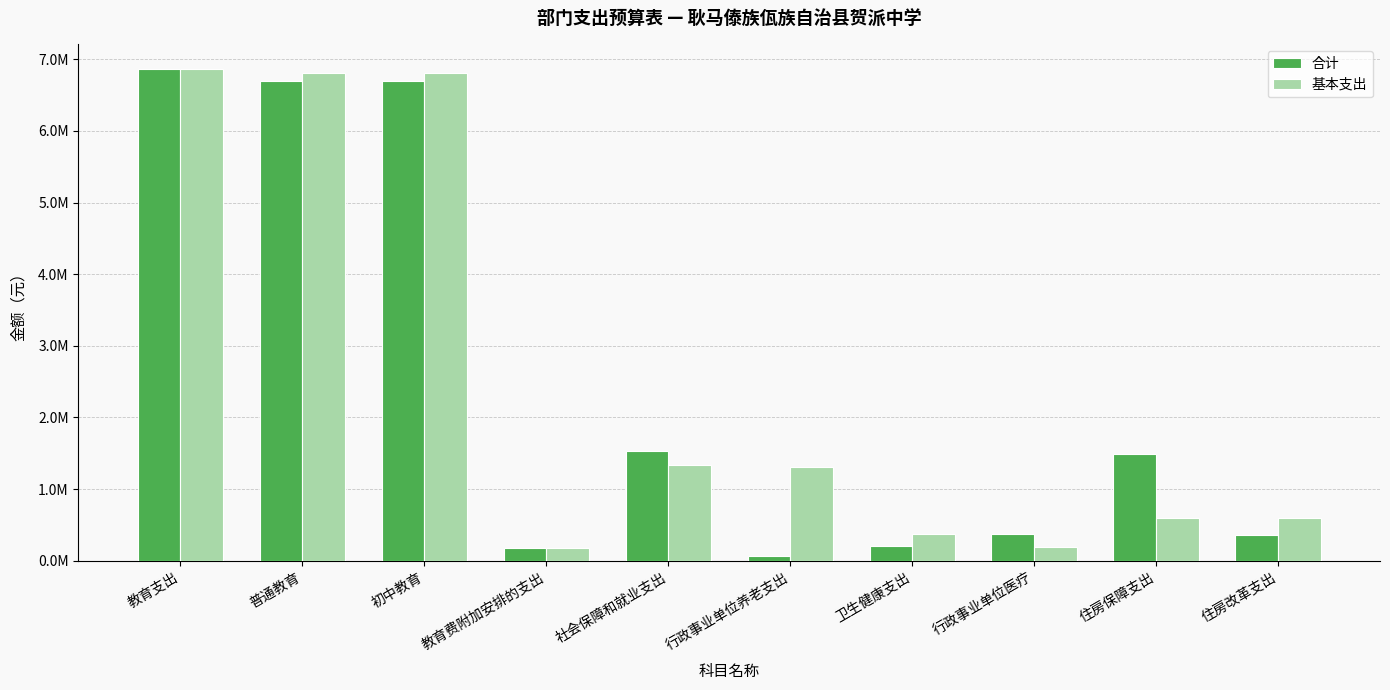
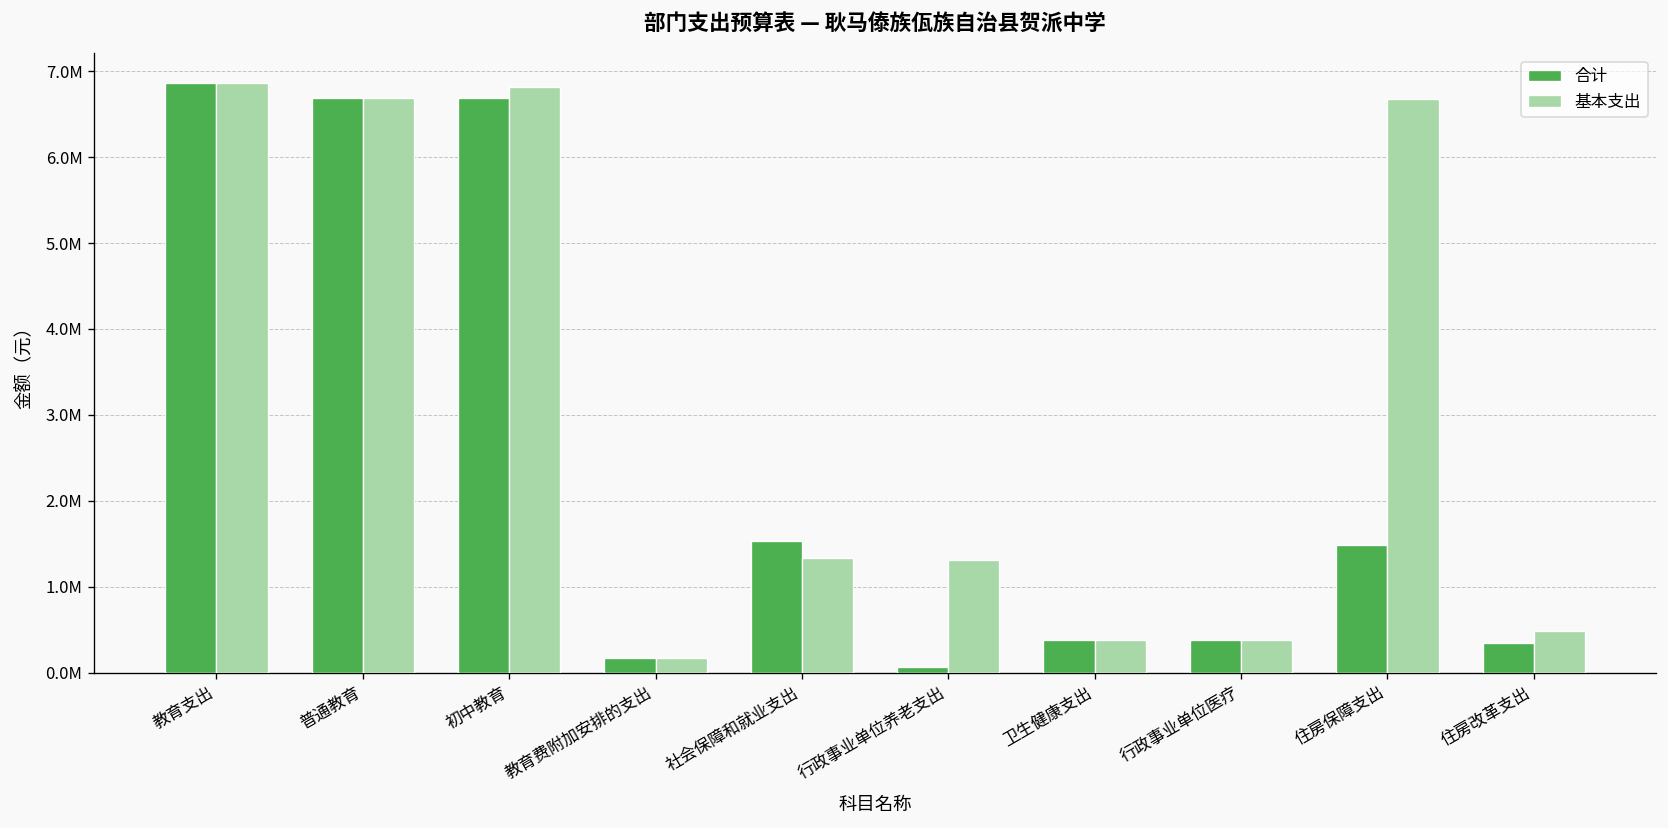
基本支出, 普通教育: 6800000 -> 6700000
合计, 卫生健康支出: 200000 -> 400000
基本支出, 行政事业单位医疗: 200000 -> 400000
基本支出, 住房保障支出: 600000 -> 6700000
基本支出, 住房改革支出: 600000 -> 500000
